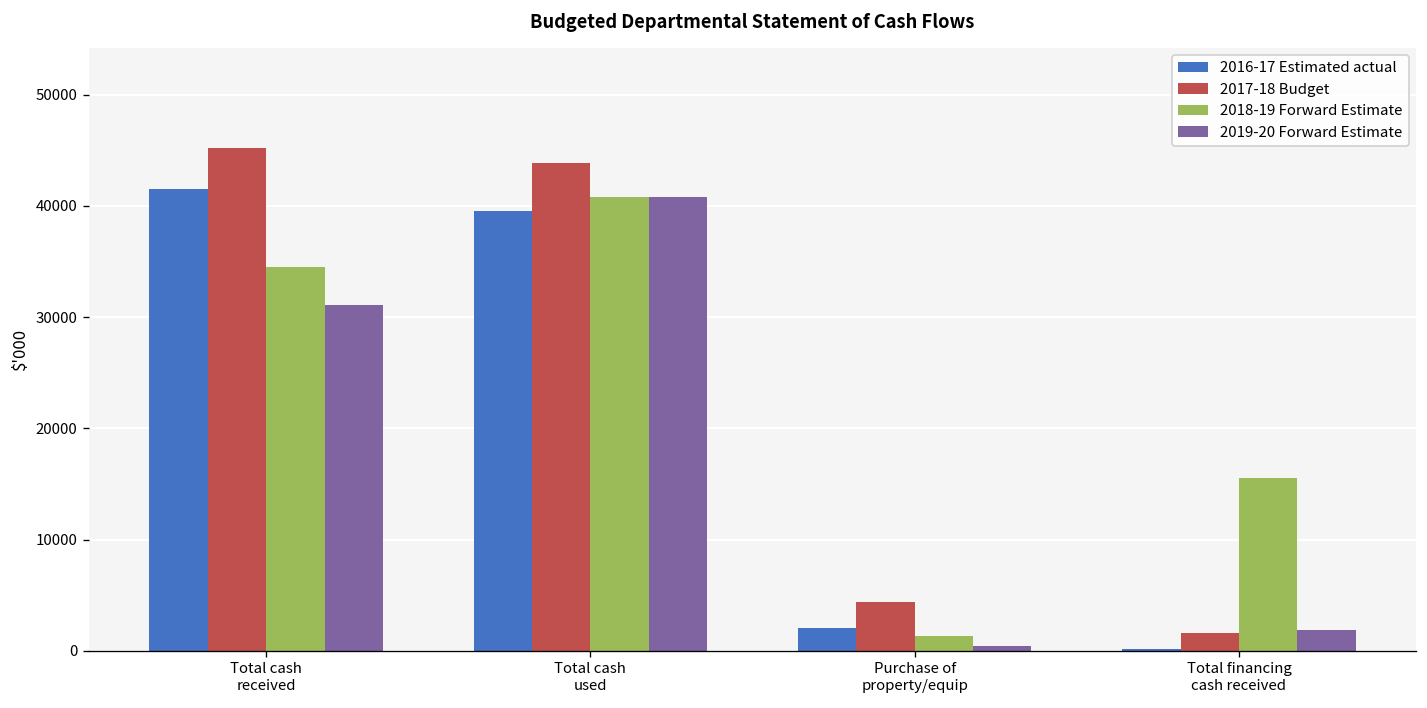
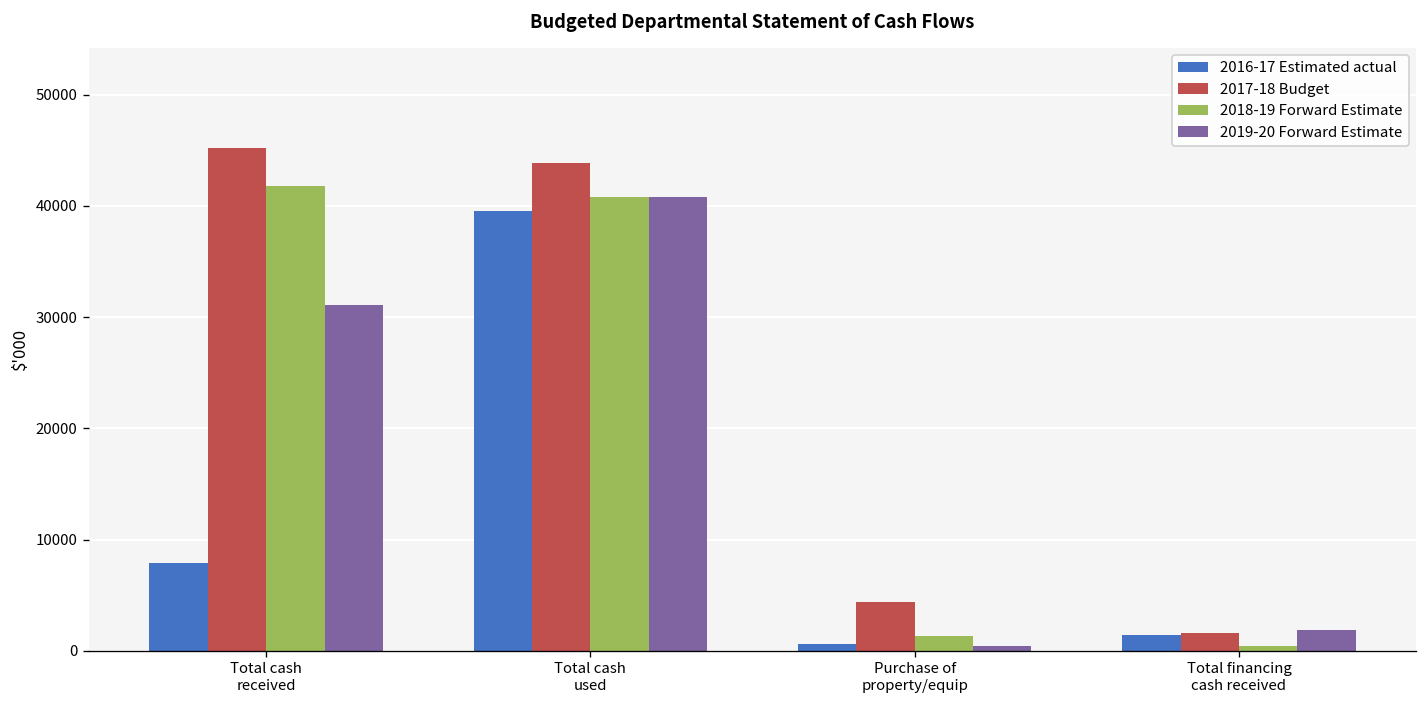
2016-17 Estimated actual, Total cash received: 41000 -> 8000
2018-19 Forward Estimate, Total cash received: 35000 -> 42000
2016-17 Estimated actual, Purchase of property/equip: 2000 -> 1000
2016-17 Estimated actual, Total financing cash received: 0 -> 1000
2018-19 Forward Estimate, Total financing cash received: 16000 -> 0
